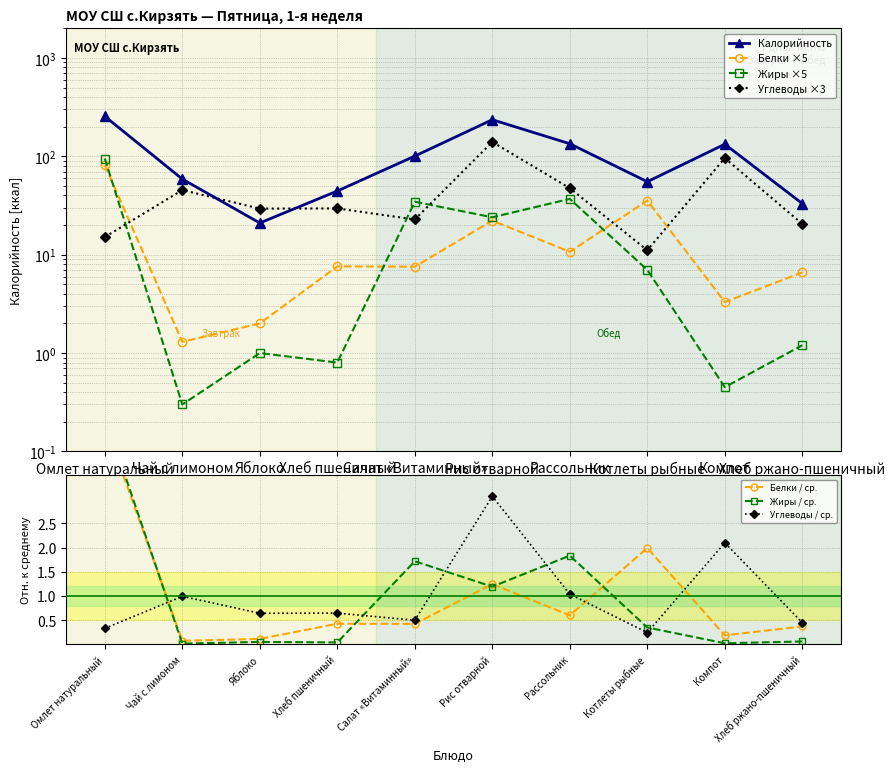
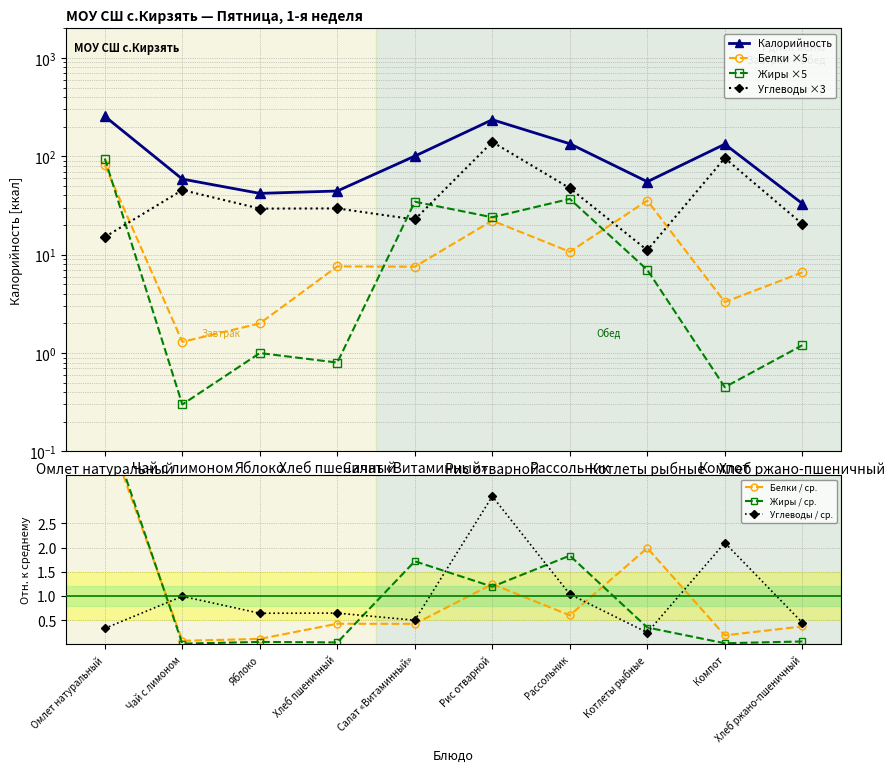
МОУ СШ с.Кирзять — Пятница, 1-я неделя, Калорийность, Яблоко: 21 -> 42
